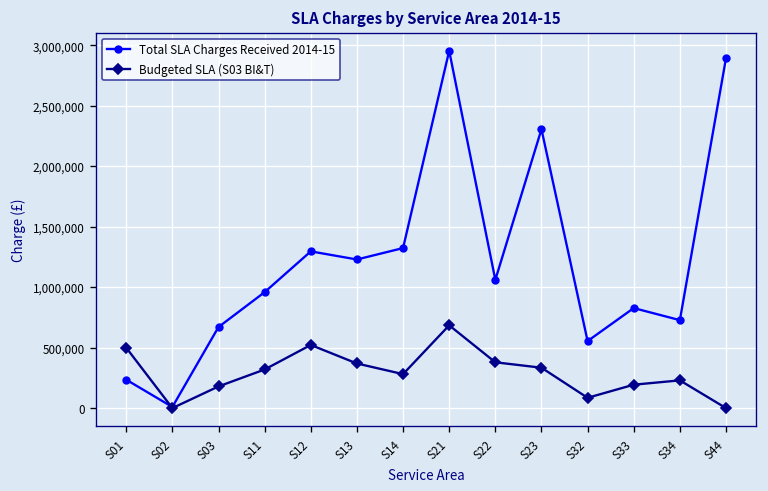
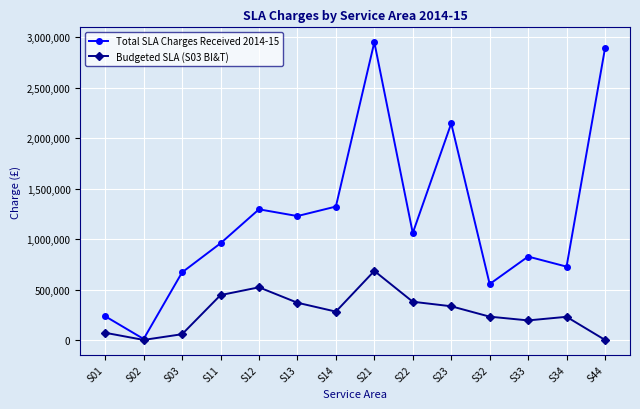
Budgeted SLA (S03 BI&T), S01: 500,000 -> 70,000
Budgeted SLA (S03 BI&T), S03: 180,000 -> 60,000
Budgeted SLA (S03 BI&T), S11: 320,000 -> 440,000
Total SLA Charges Received 2014-15, S23: 2,300,000 -> 2,150,000
Budgeted SLA (S03 BI&T), S32: 90,000 -> 230,000
